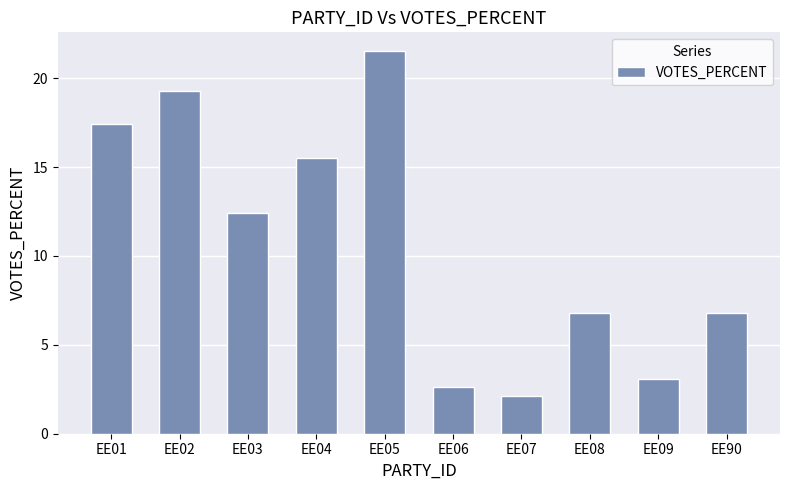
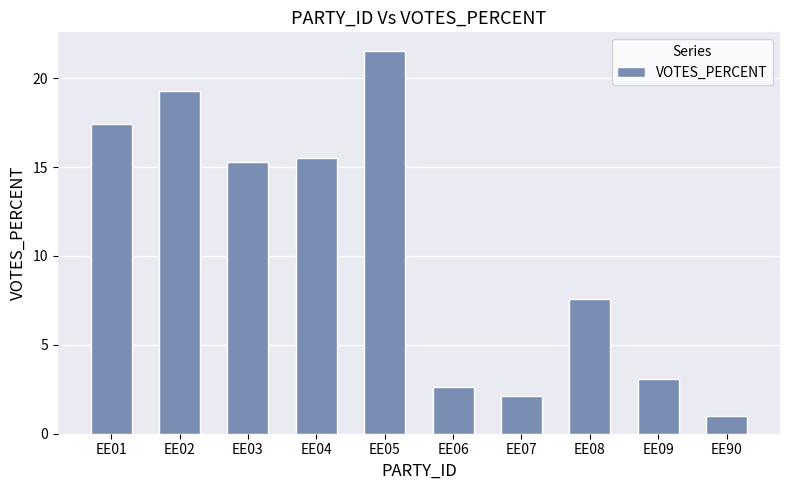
EE03: 12.4 -> 15.3
EE08: 6.8 -> 7.6
EE90: 6.8 -> 1.0
